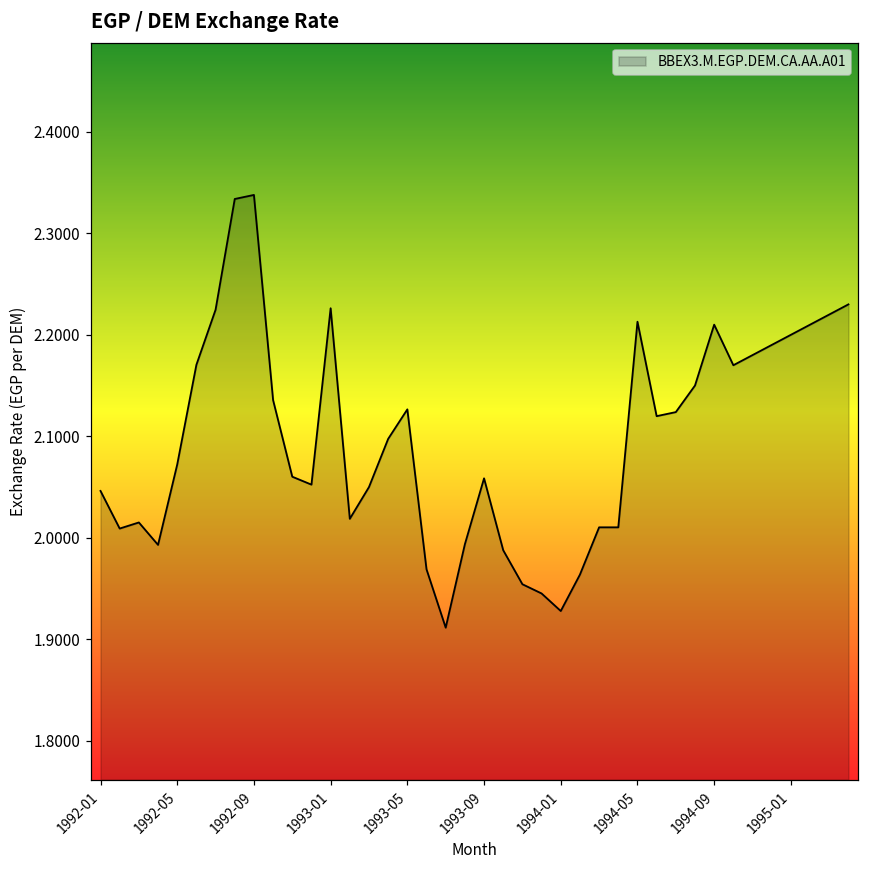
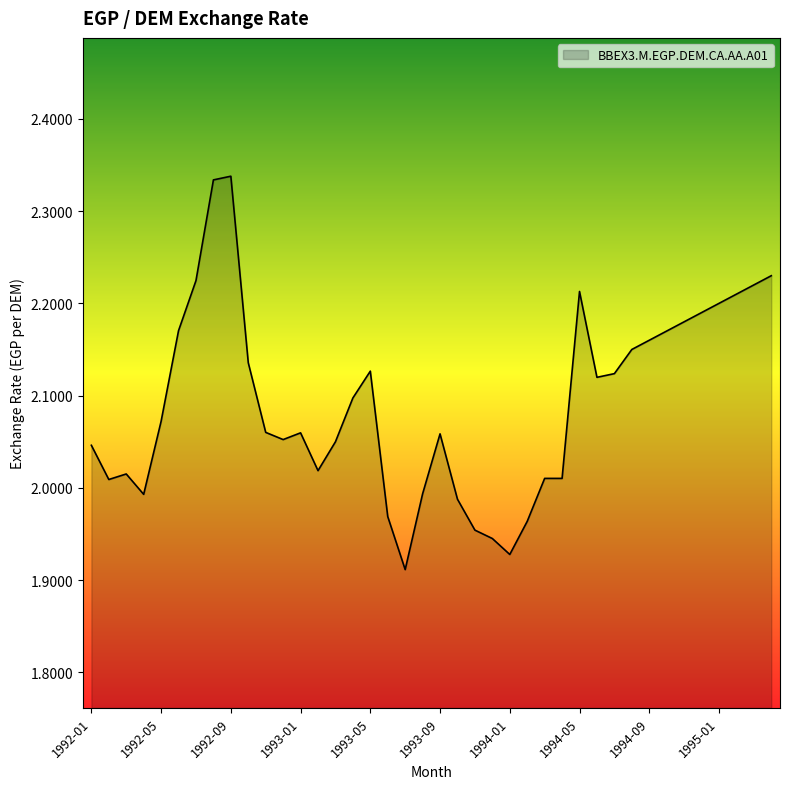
1993-01: 2.23 -> 2.06
1994-09: 2.21 -> 2.16
